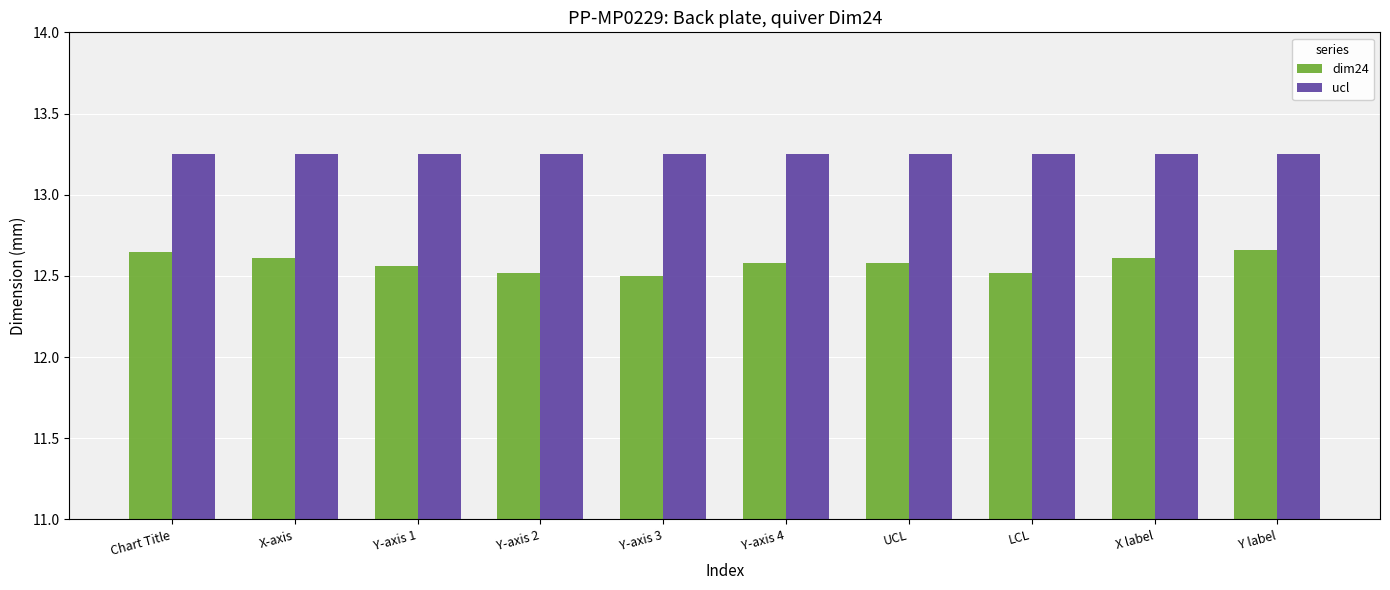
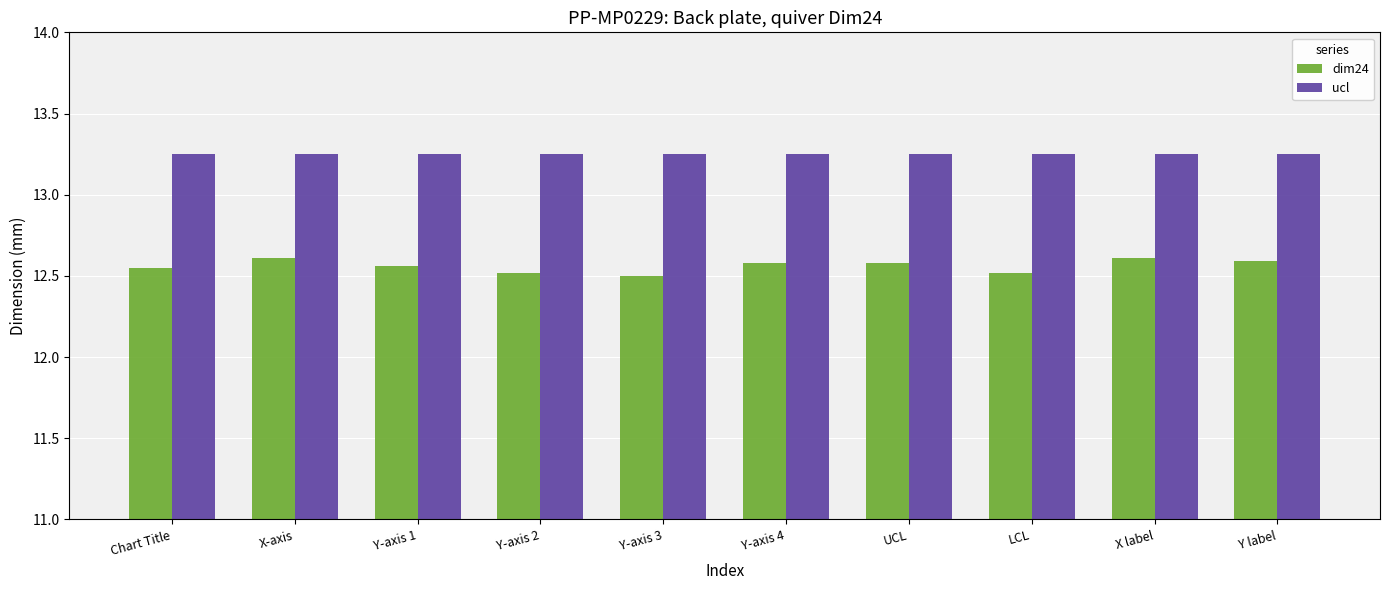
dim24, Chart Title: 12.65 -> 12.55
dim24, Y label: 12.66 -> 12.59
